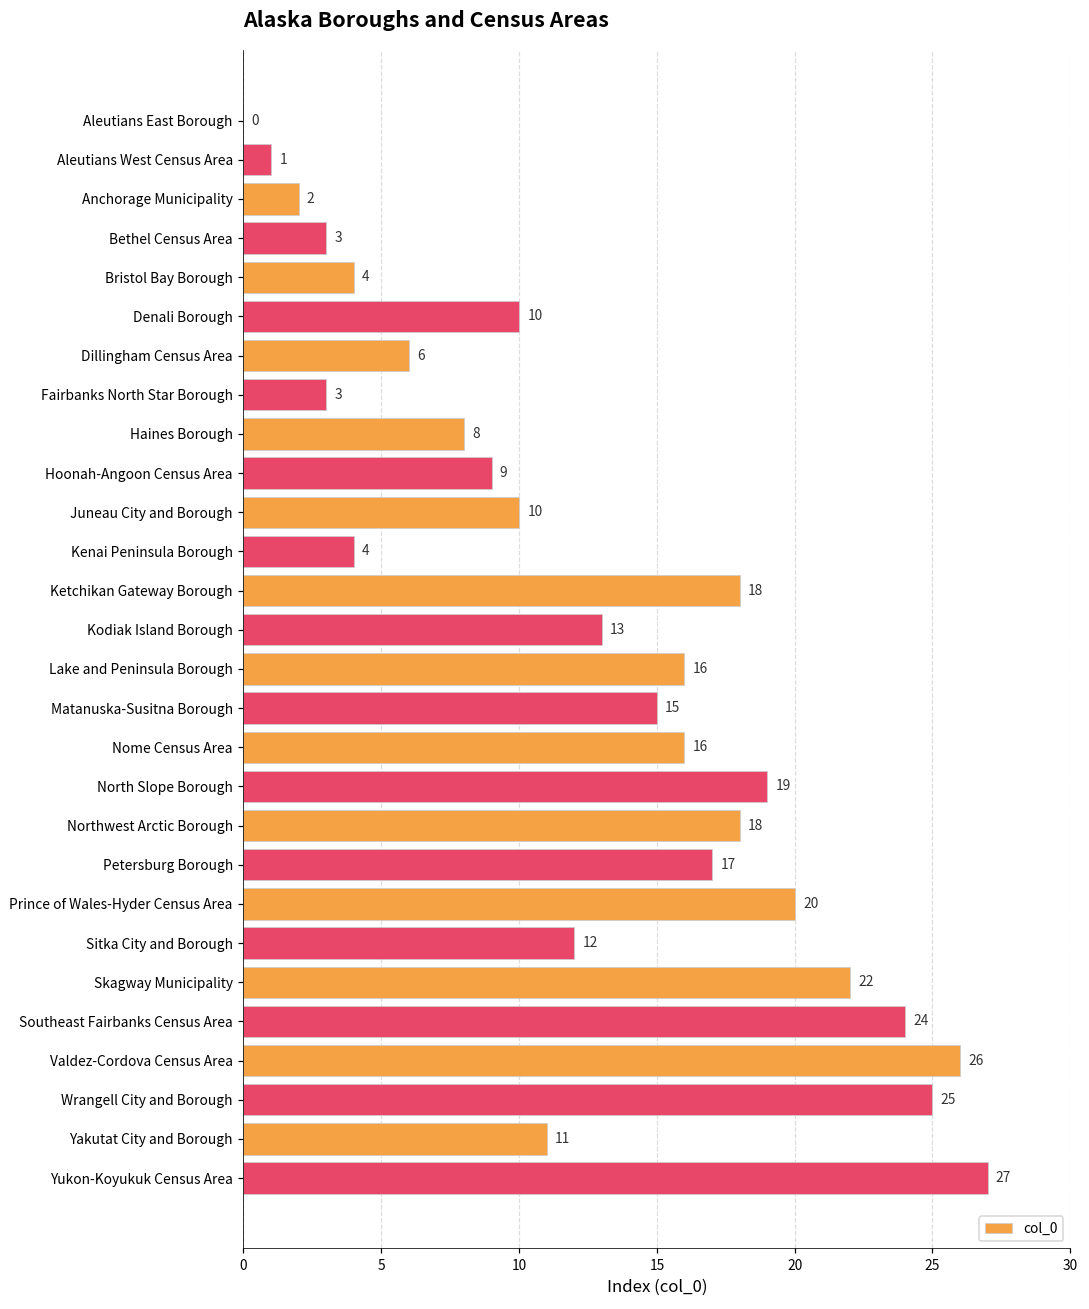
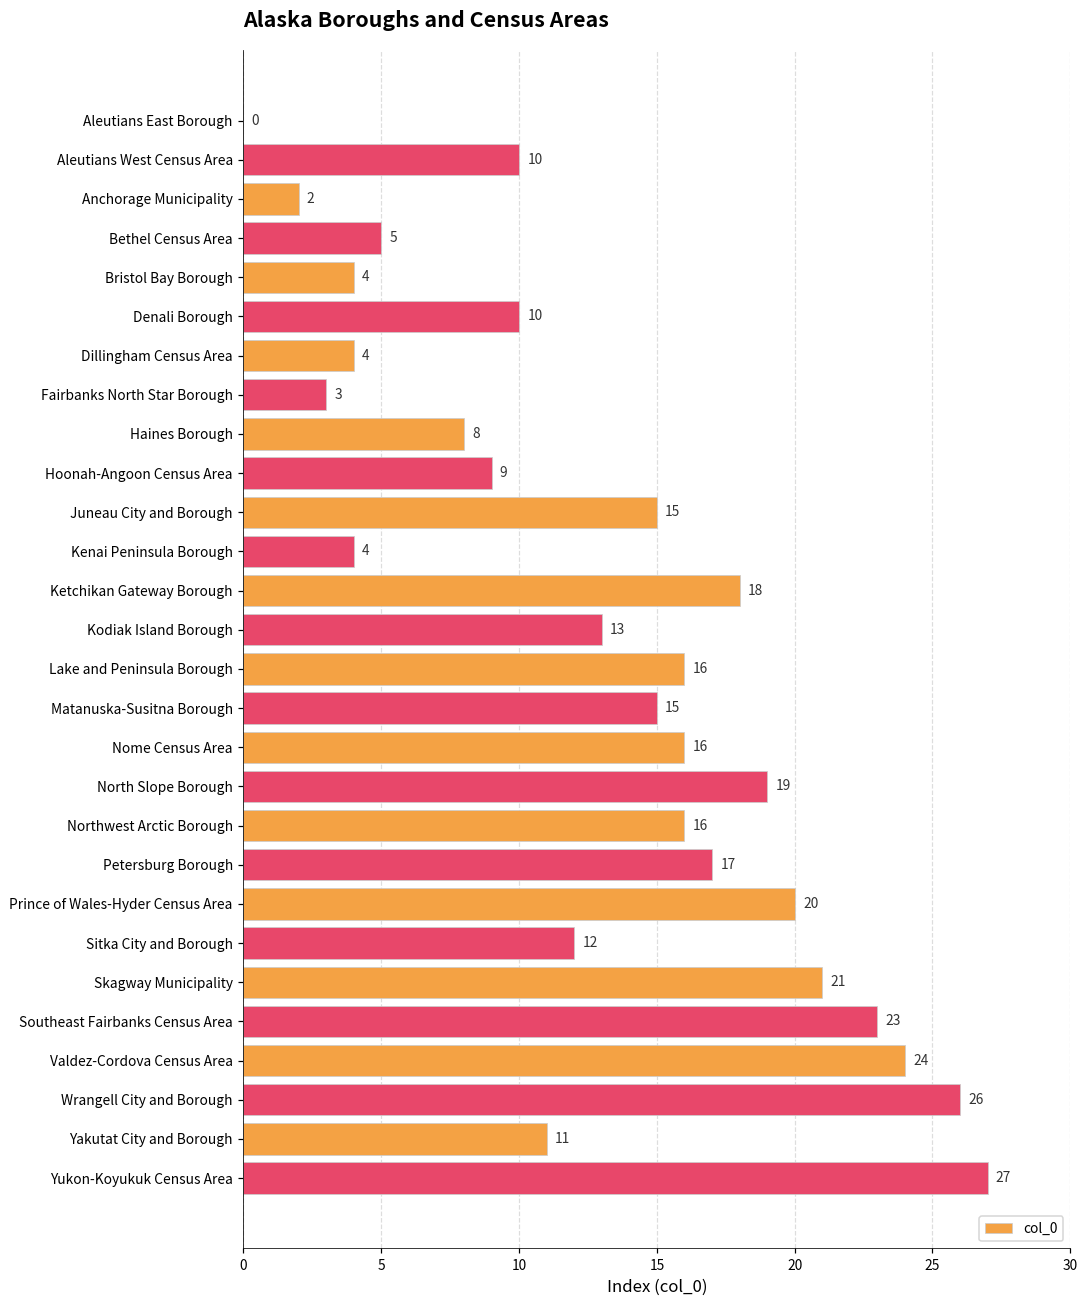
Aleutians West Census Area: 1 -> 10
Bethel Census Area: 3 -> 5
Dillingham Census Area: 6 -> 4
Juneau City and Borough: 10 -> 15
Northwest Arctic Borough: 18 -> 16
Skagway Municipality: 22 -> 21
Southeast Fairbanks Census Area: 24 -> 23
Valdez-Cordova Census Area: 26 -> 24
Wrangell City and Borough: 25 -> 26
